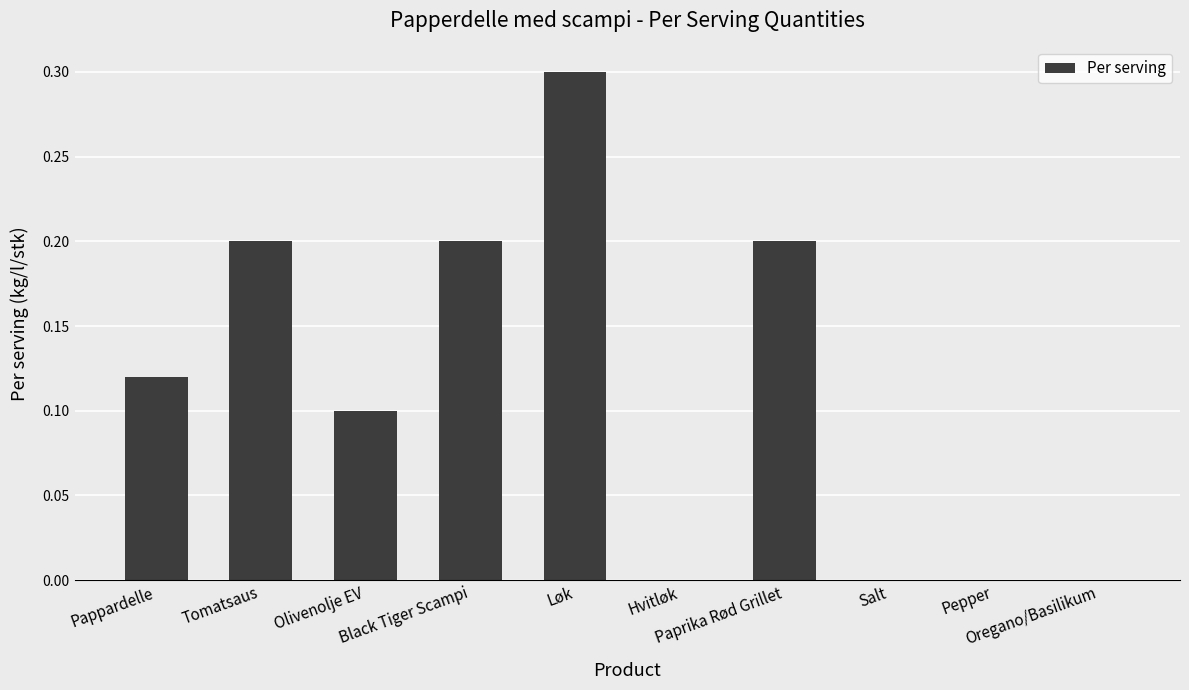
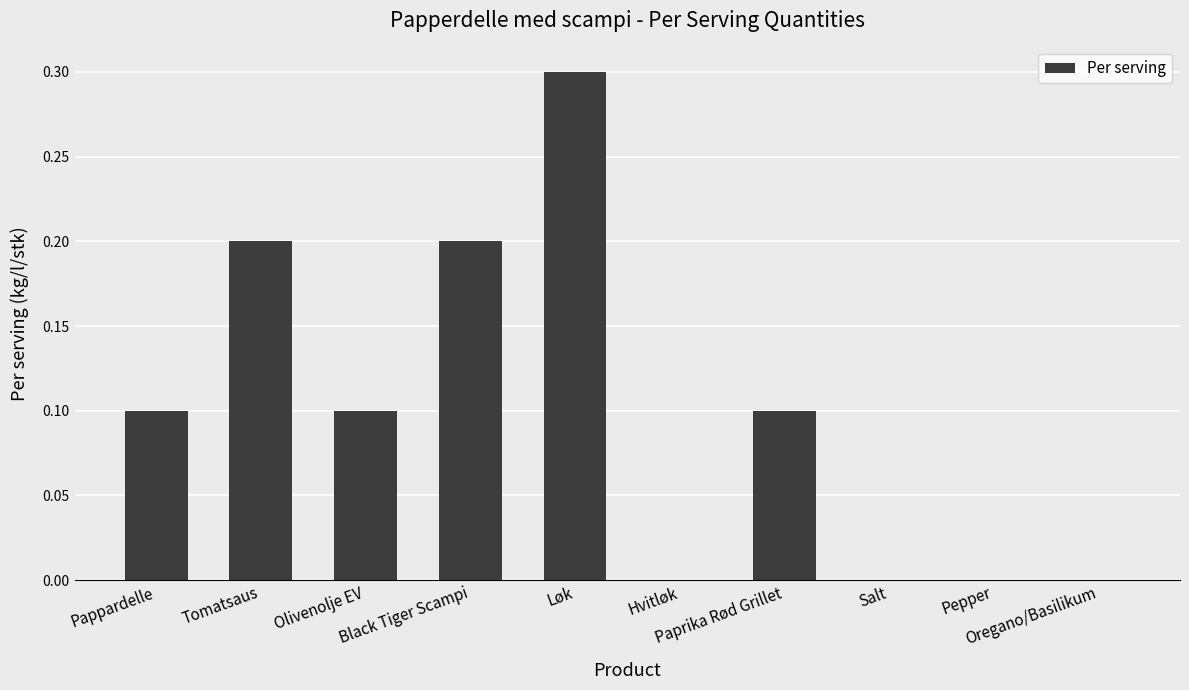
Pappardelle: 0.12 -> 0.10
Paprika Rød Grillet: 0.2 -> 0.1
